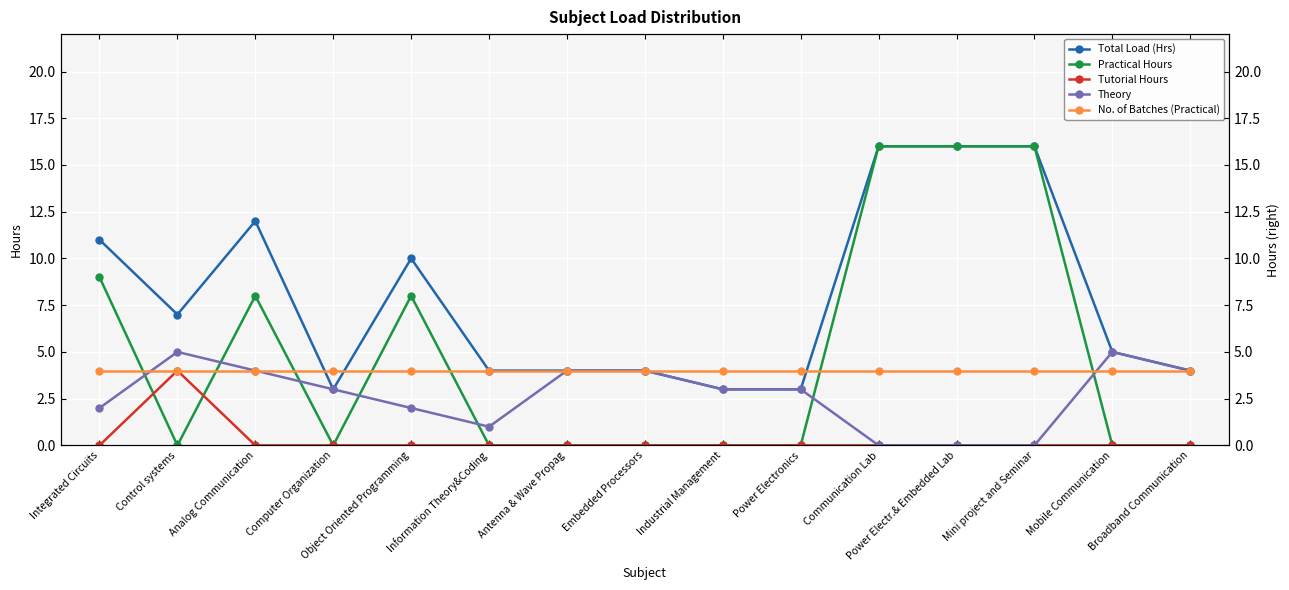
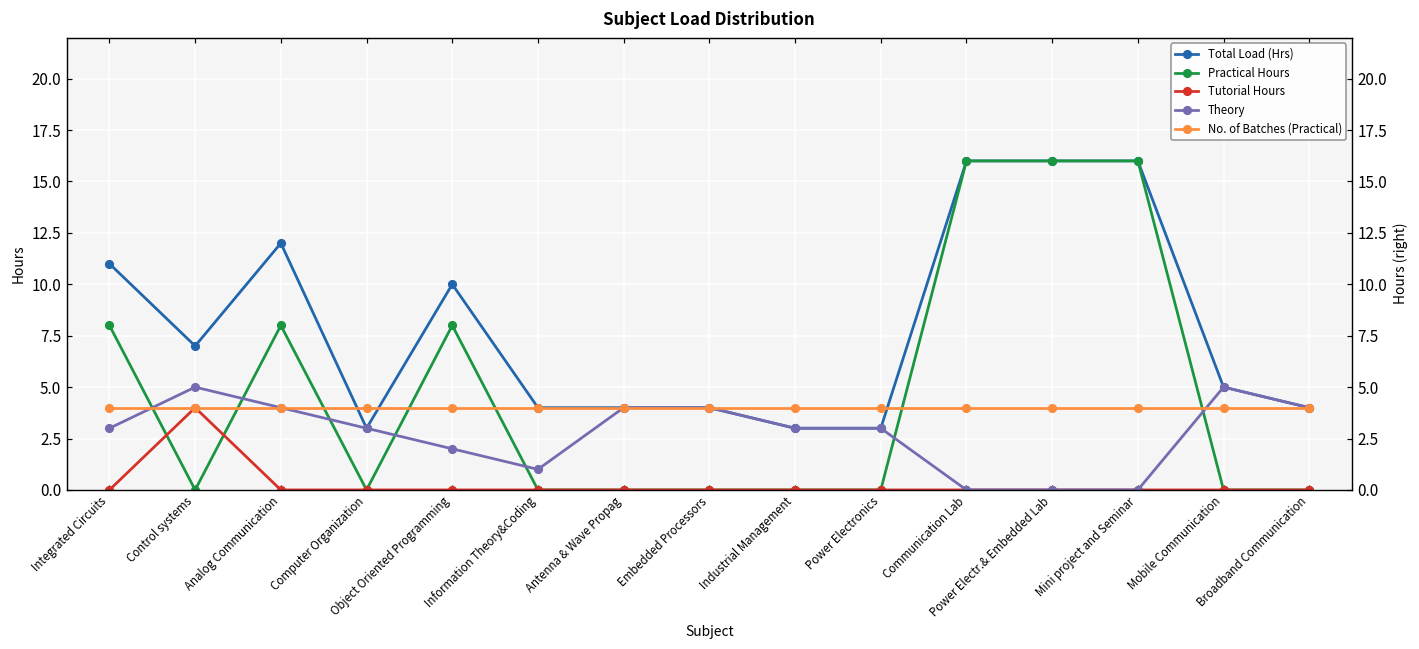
Practical Hours, Integrated Circuits: 9 -> 8
Theory, Integrated Circuits: 2 -> 3
